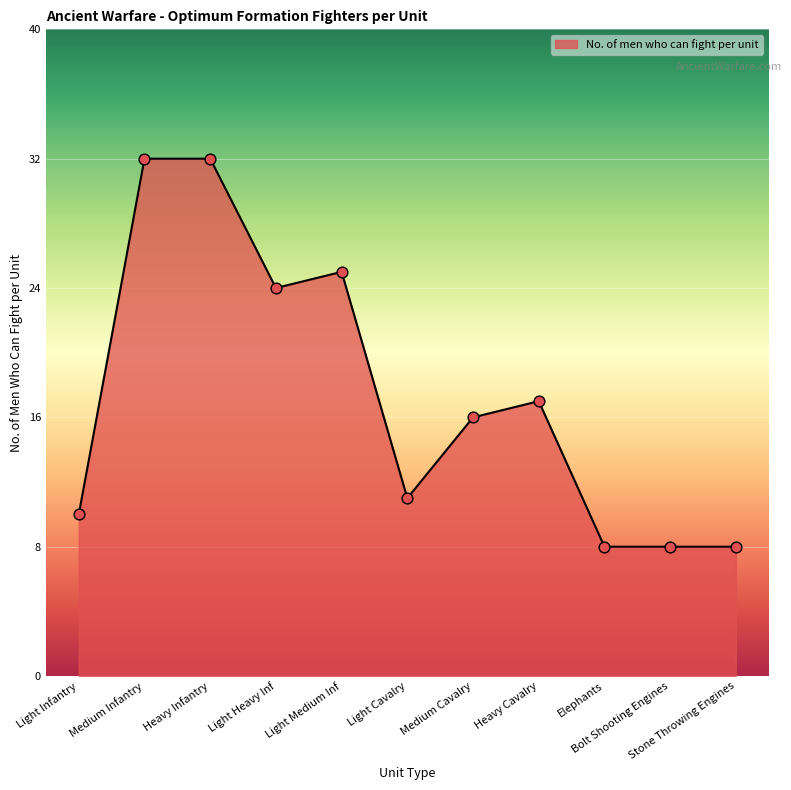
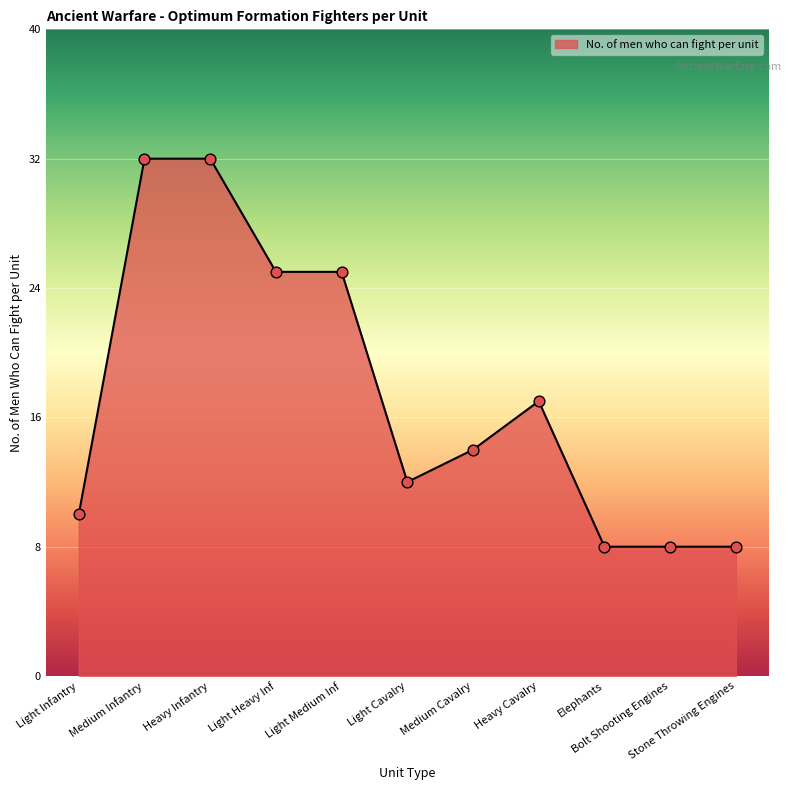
Light Heavy Inf: 24 -> 25
Light Cavalry: 11 -> 12
Medium Cavalry: 16 -> 14
